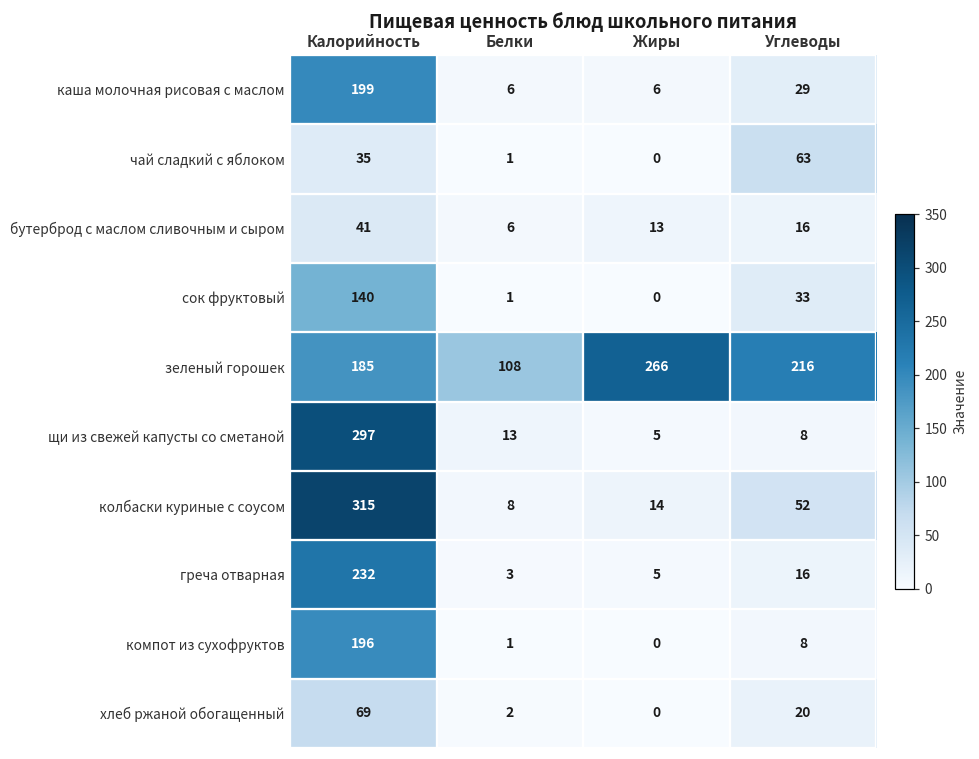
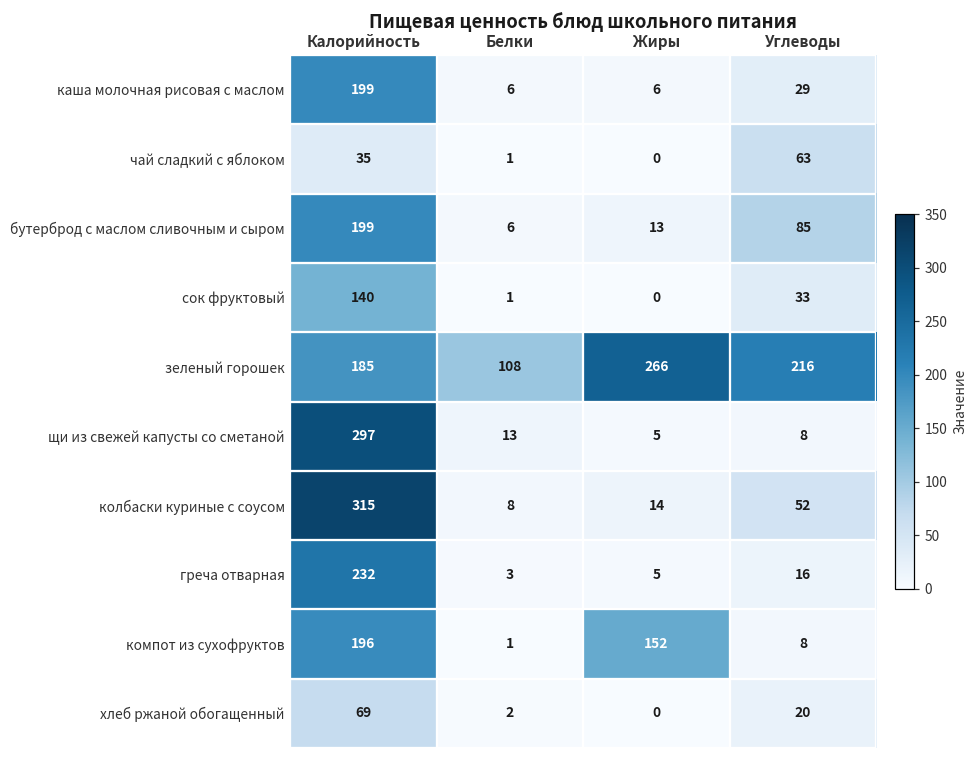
бутерброд с маслом сливочным и сыром, Калорийность: 41 -> 199
бутерброд с маслом сливочным и сыром, Углеводы: 16 -> 85
компот из сухофруктов, Жиры: 0 -> 152
